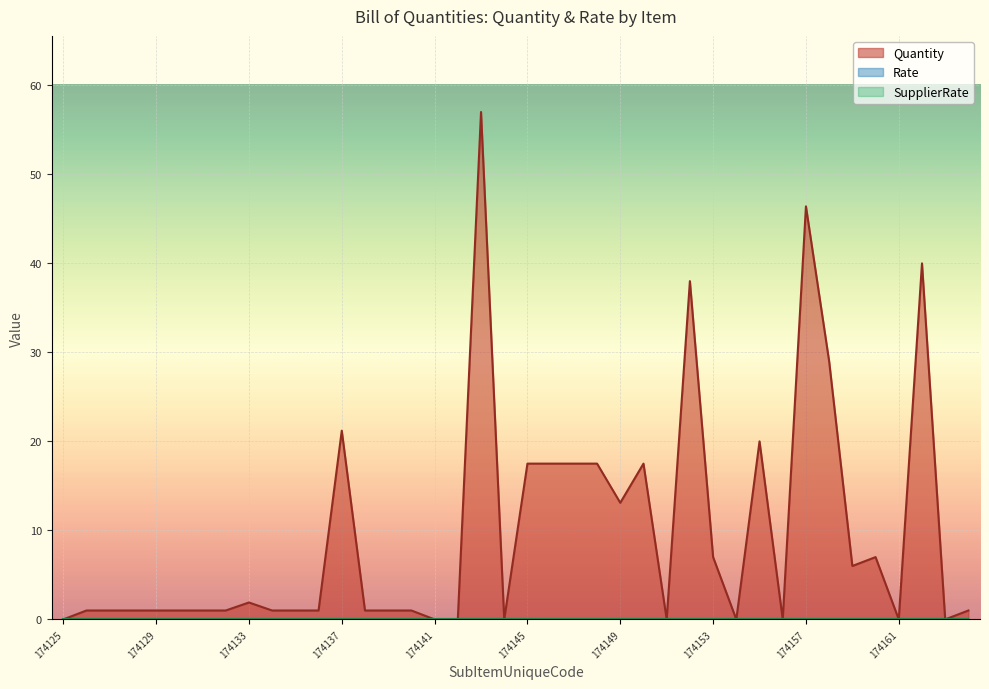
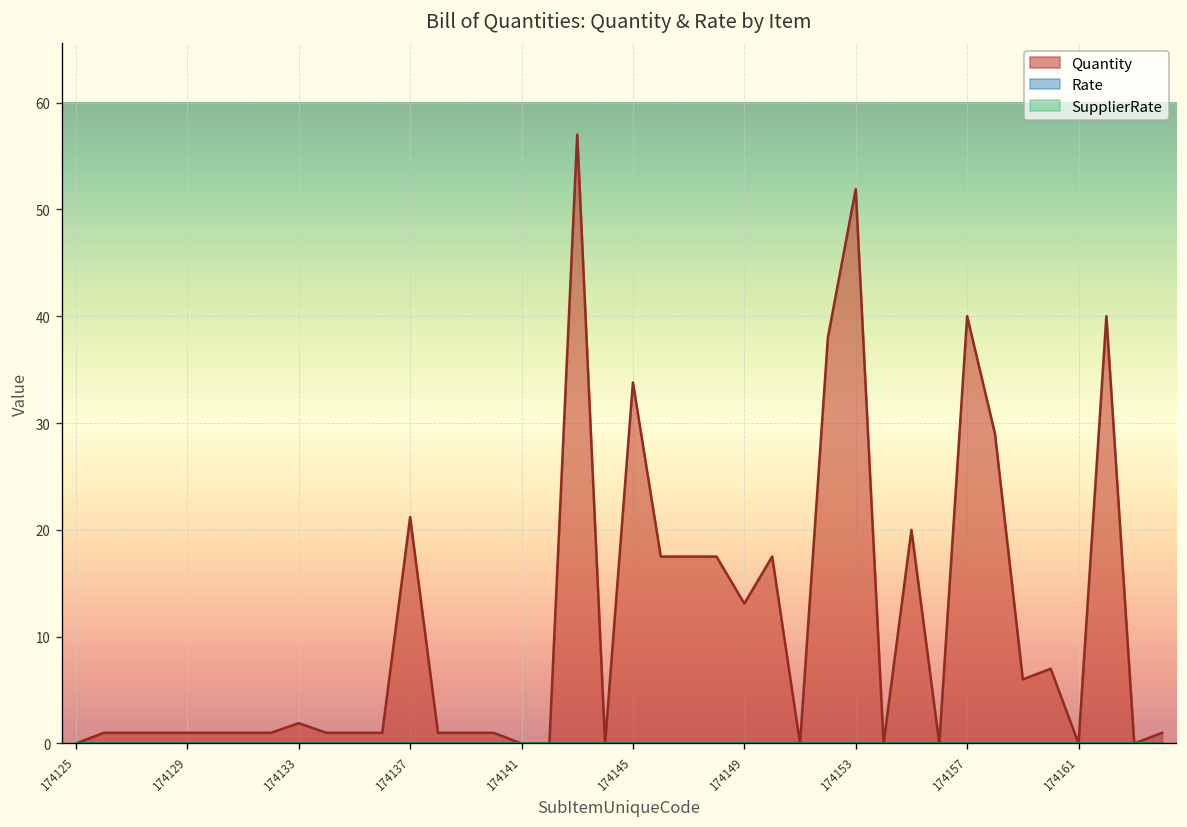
Quantity, 174145: 18 -> 34
Quantity, 174153: 7 -> 52
Quantity, 174157: 46 -> 40
